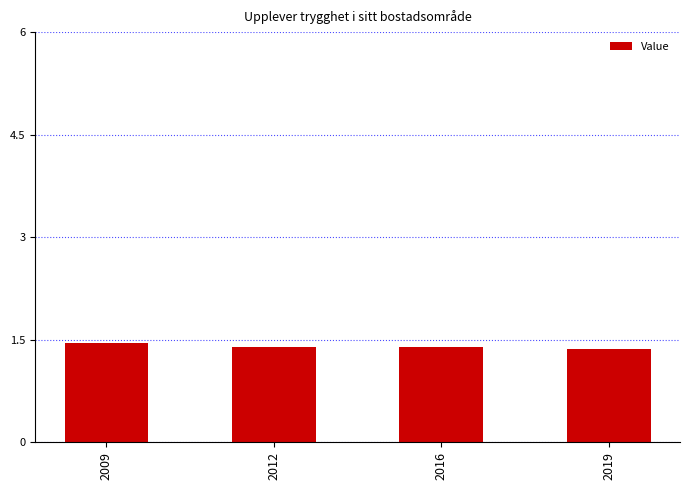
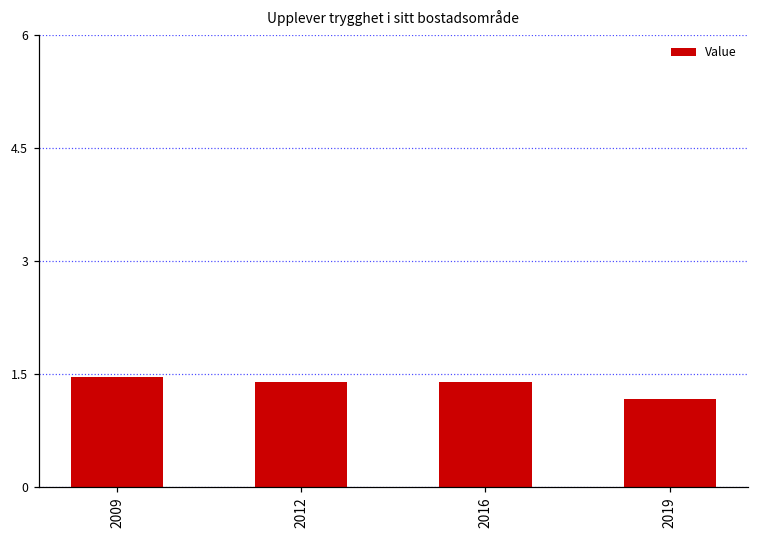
2019: 1.4 -> 1.2
